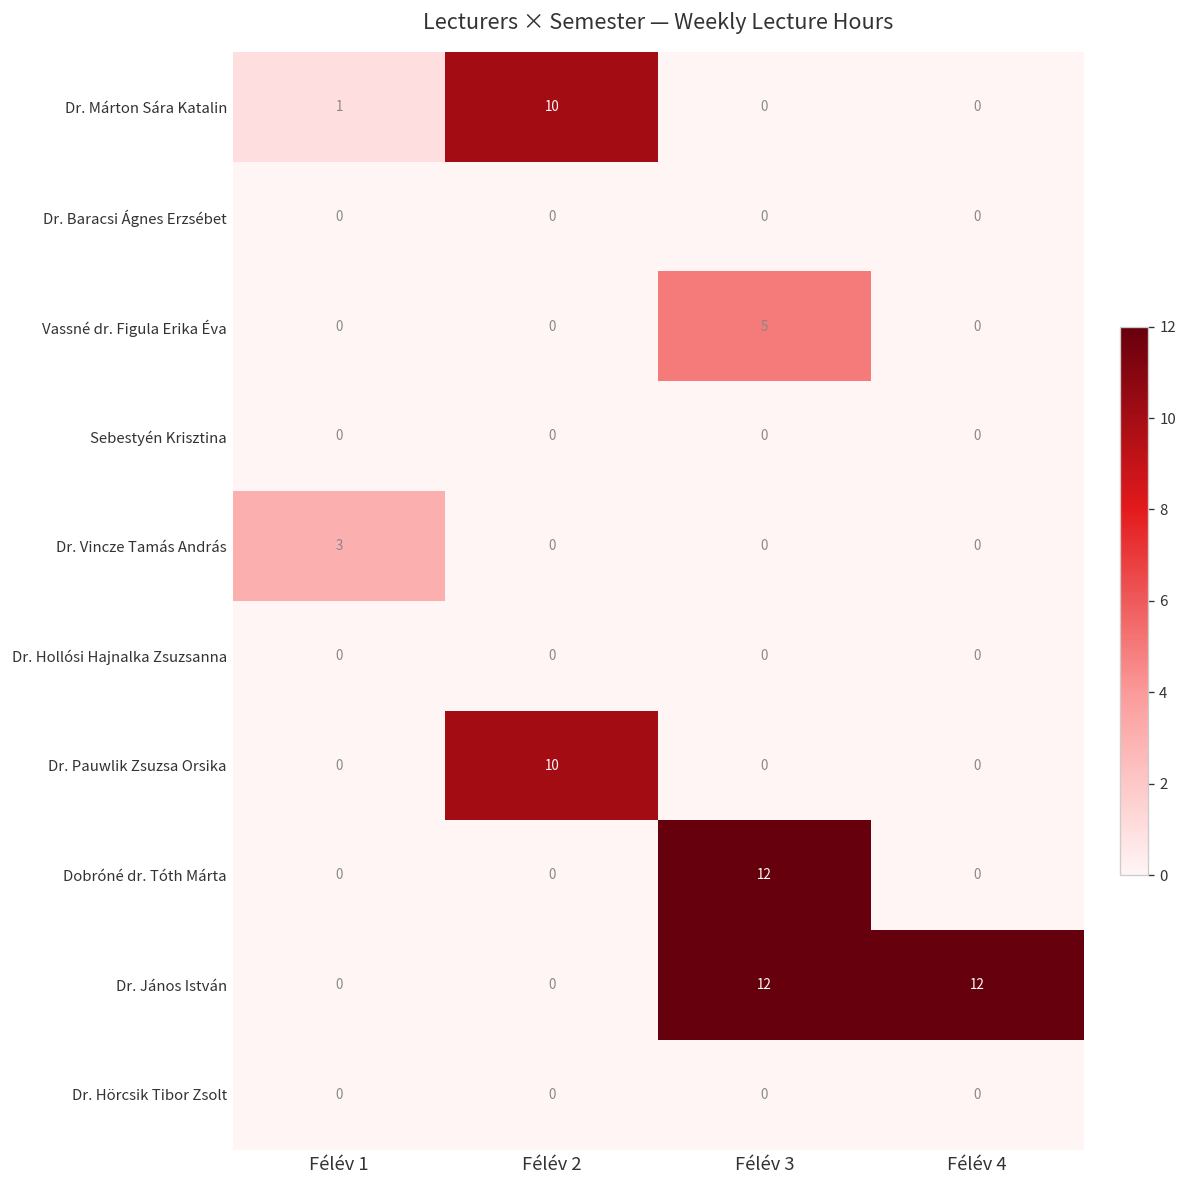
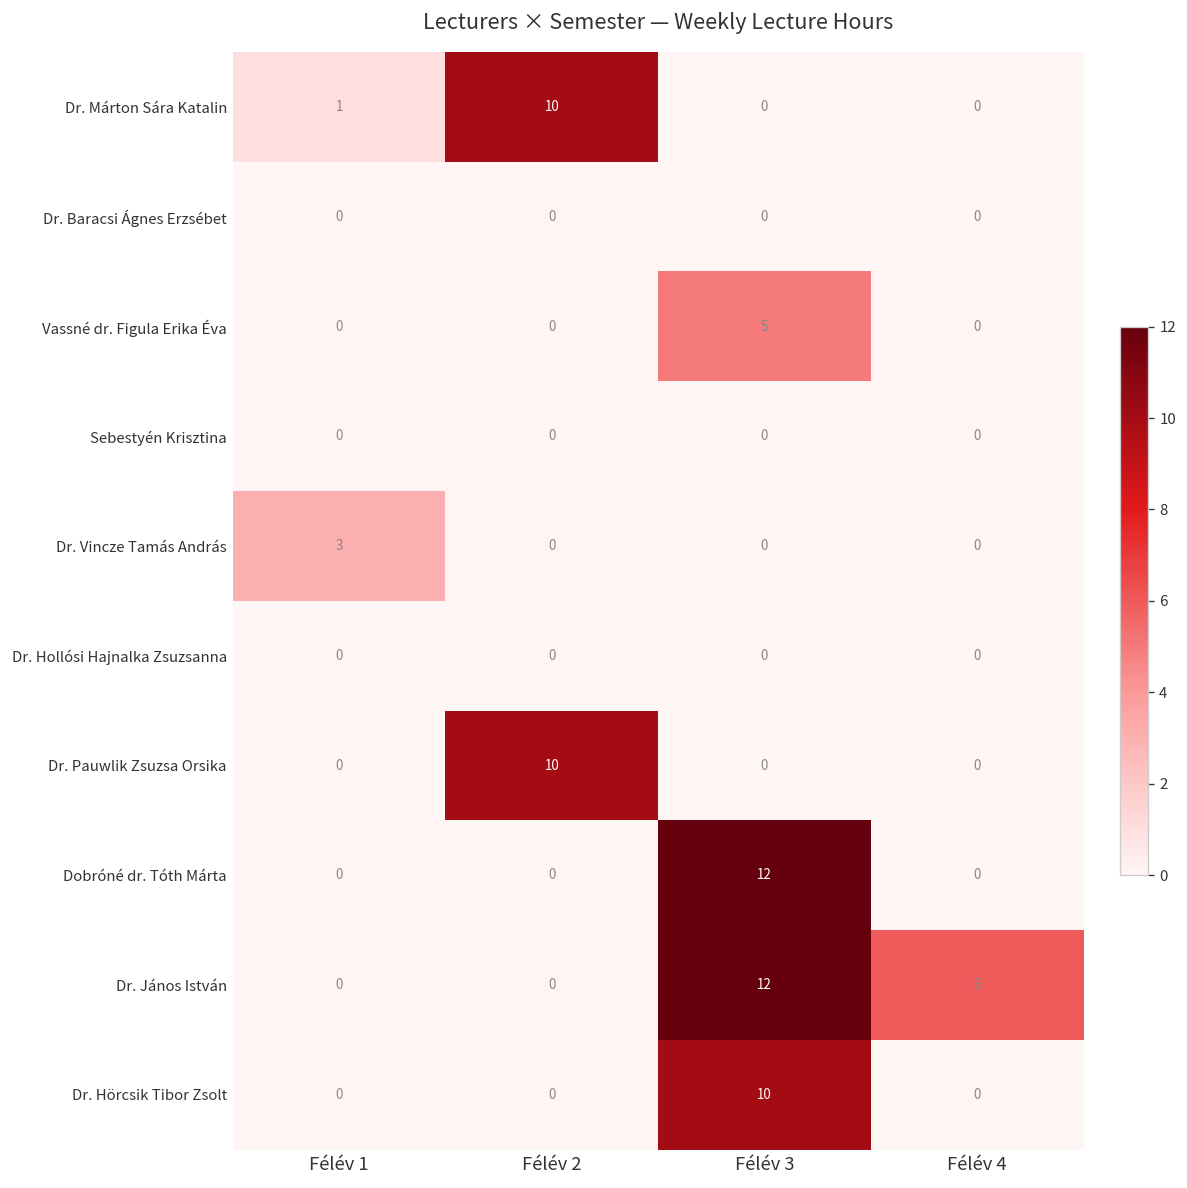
Dr. János István, Félév 4: 12 -> 6
Dr. Hörcsik Tibor Zsolt, Félév 3: 0 -> 10
